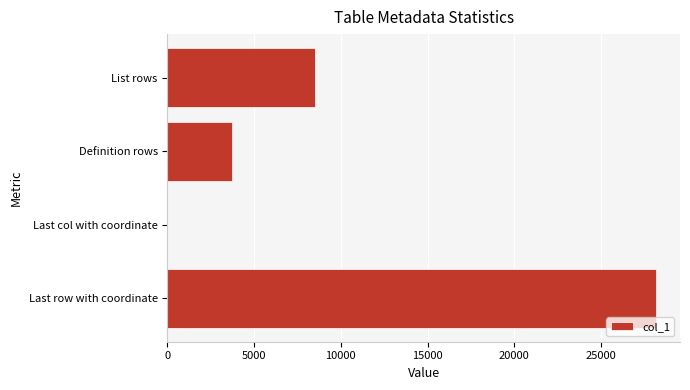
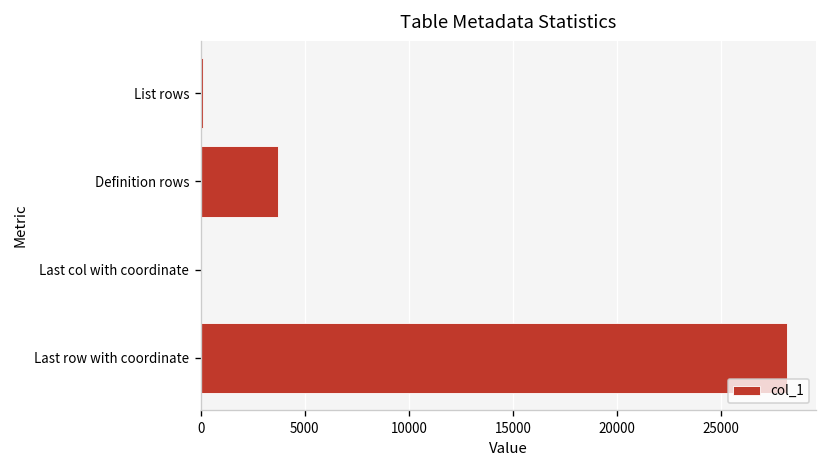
List rows: 8500 -> 100
